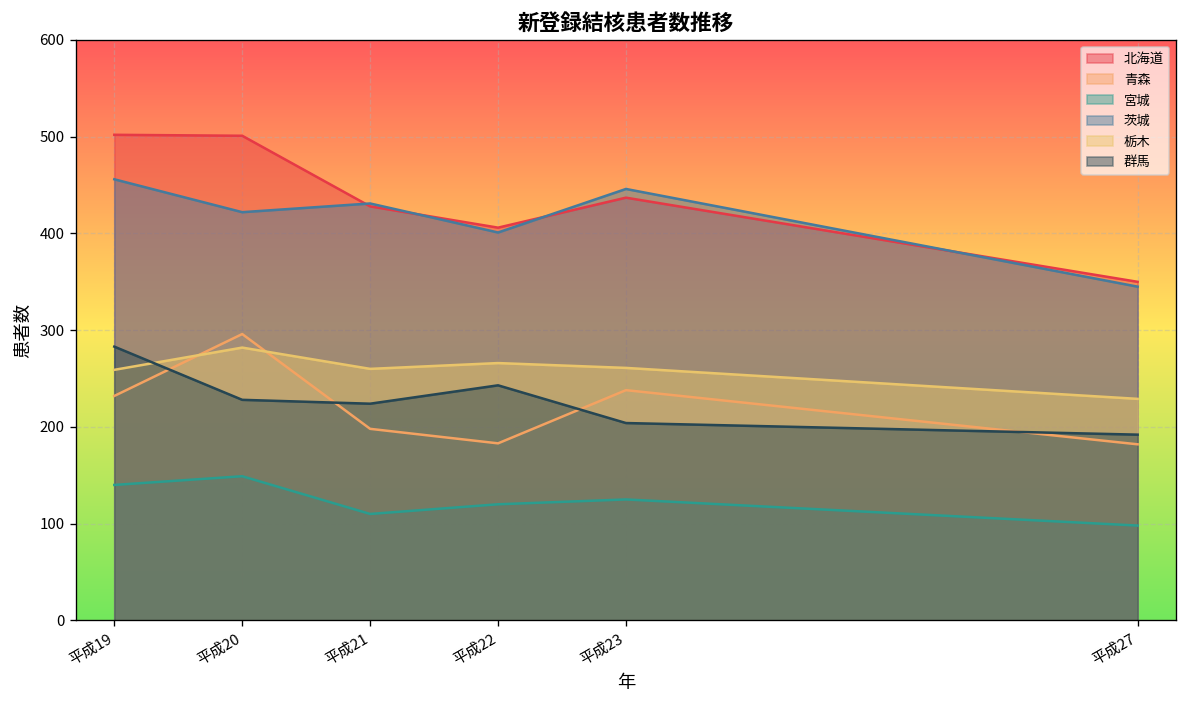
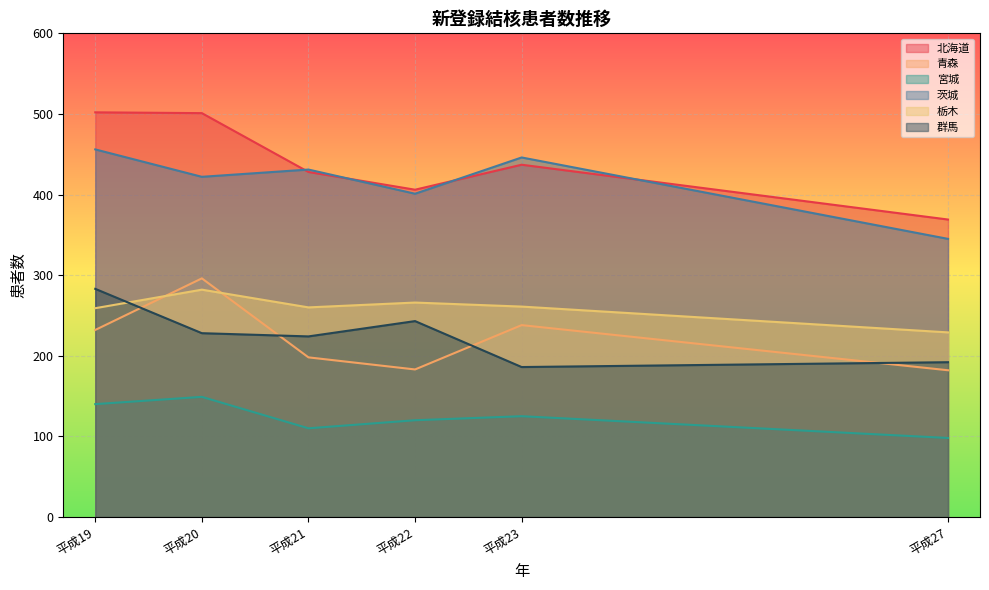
群馬, 平成23: 200 -> 190
北海道, 平成27: 350 -> 370
